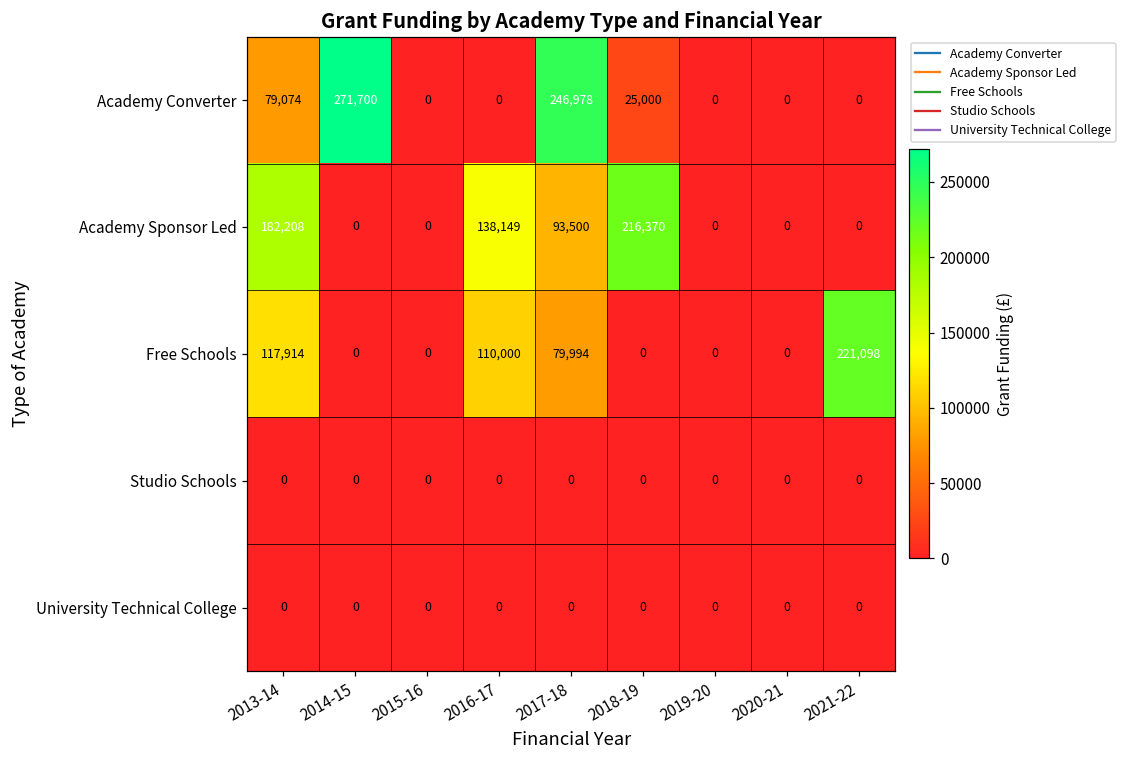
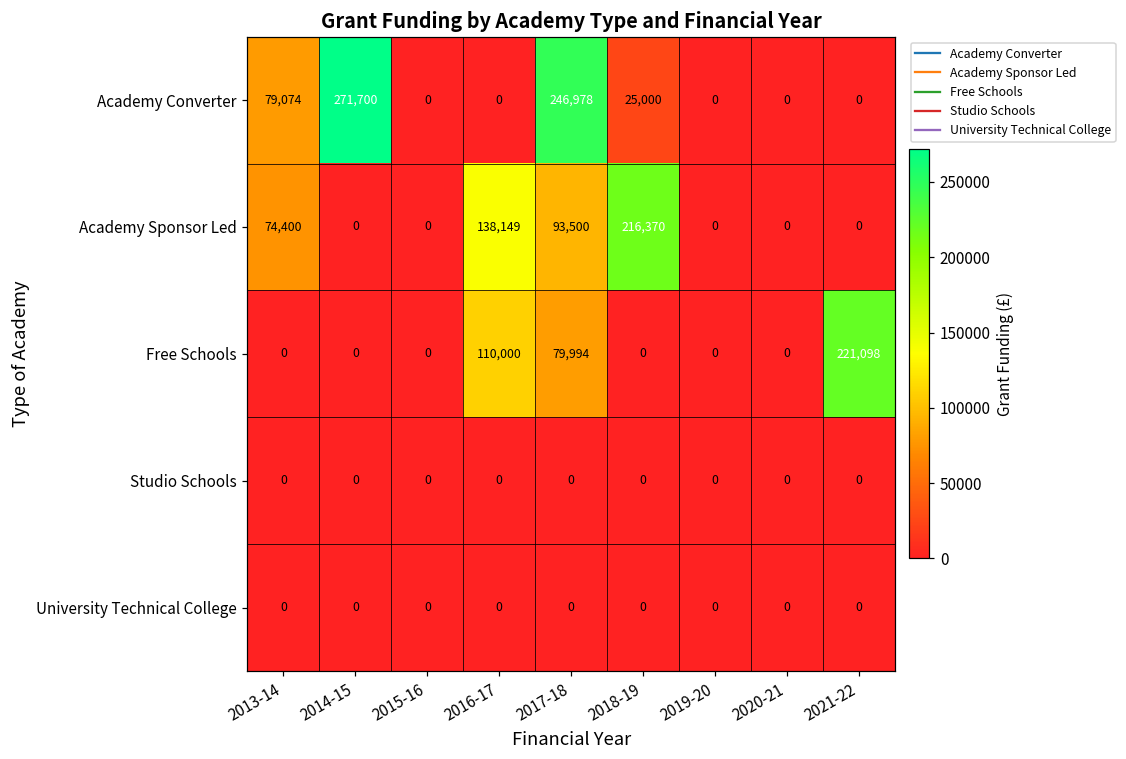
Academy Sponsor Led, 2013-14: 182,208 -> 74,400
Free Schools, 2013-14: 117,914 -> 0
